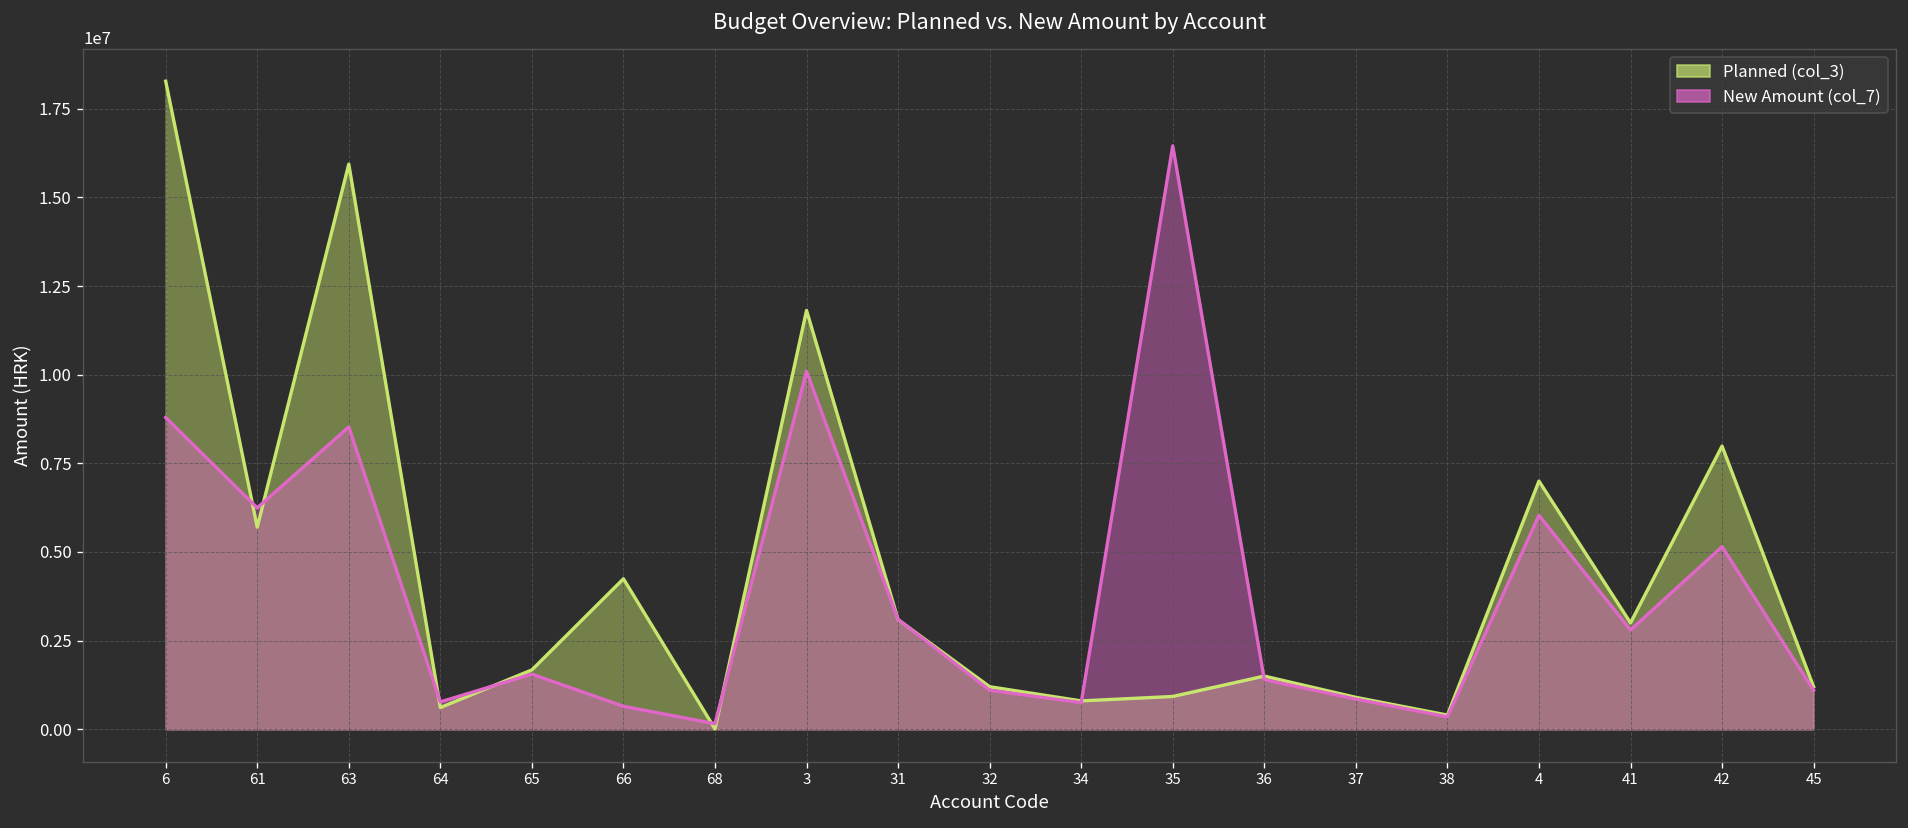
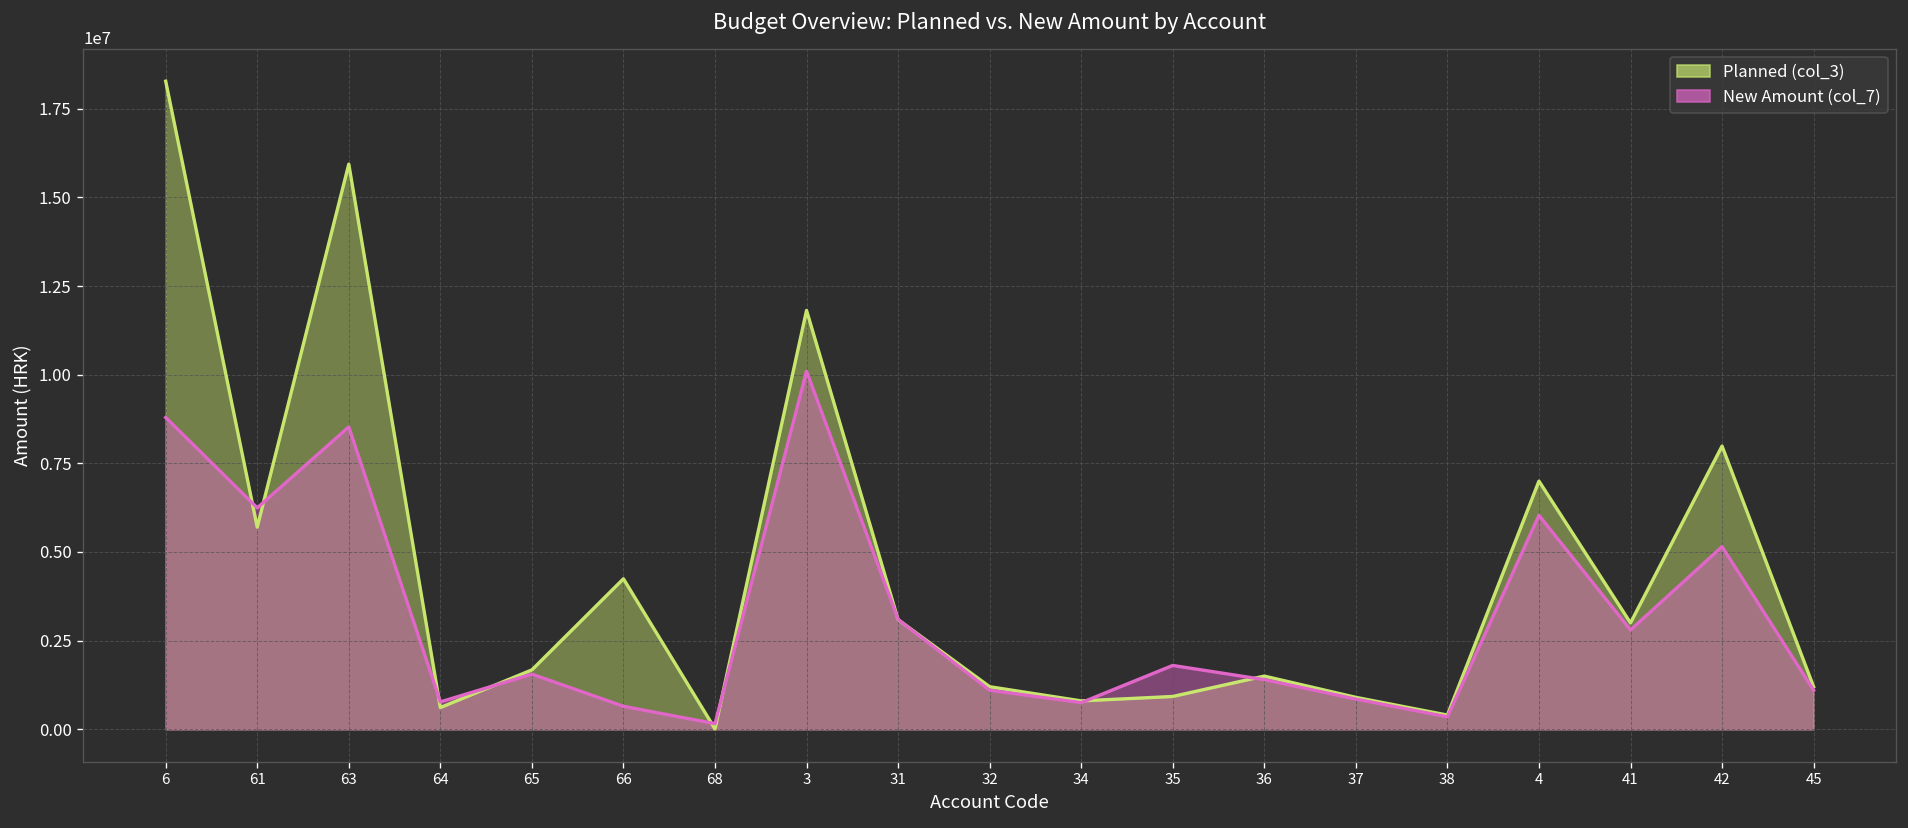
New Amount (col_7), 35: 16500000 -> 1800000
